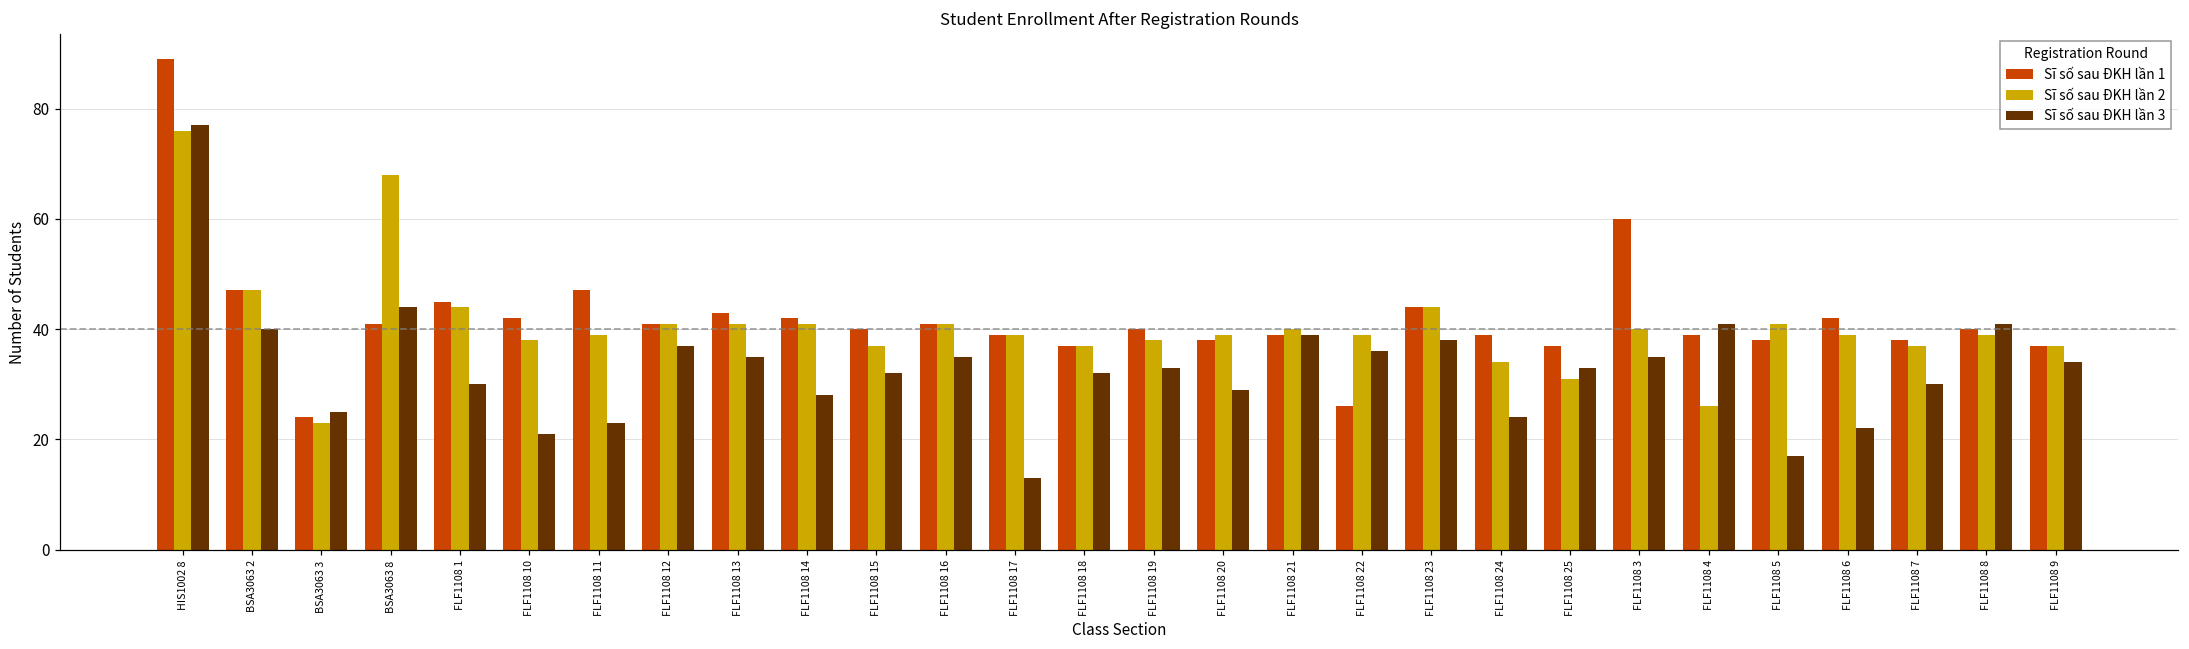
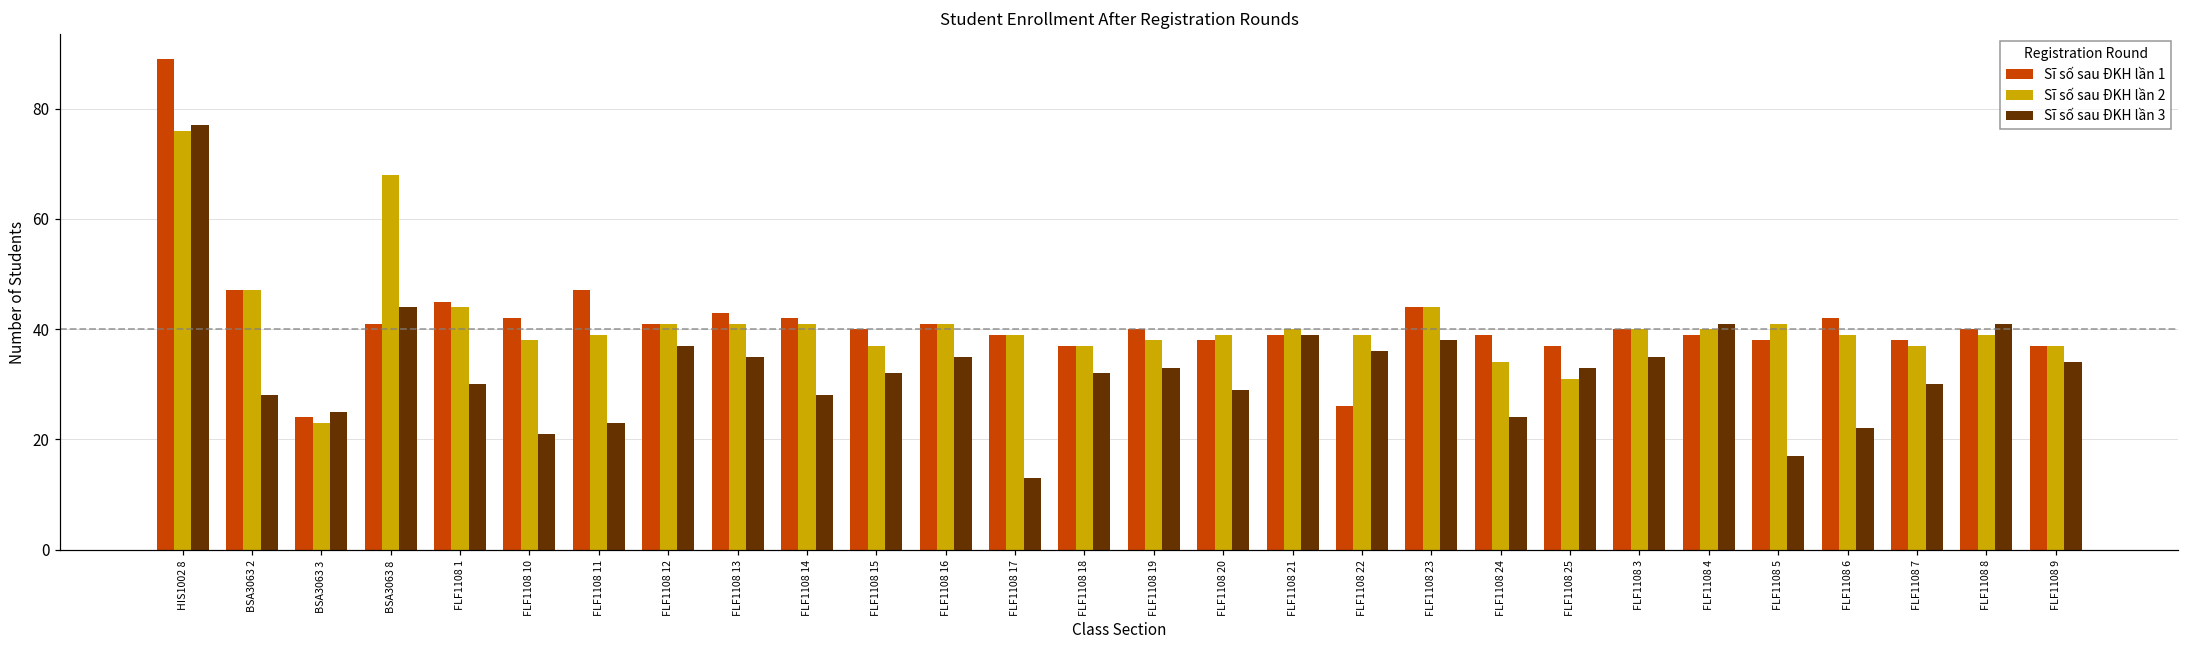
Sĩ số sau ĐKH lần 3, BSA3063 2: 40 -> 28
Sĩ số sau ĐKH lần 1, FLF1108 3: 60 -> 40
Sĩ số sau ĐKH lần 2, FLF1108 4: 26 -> 40
